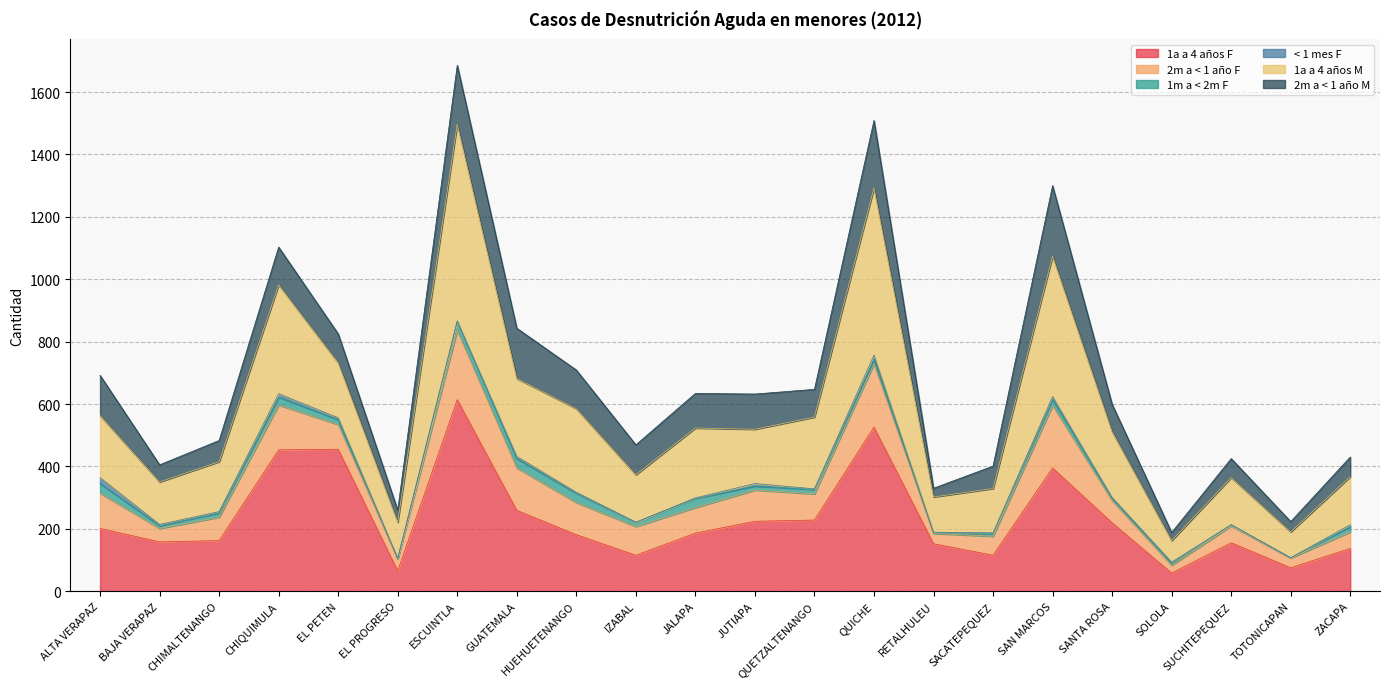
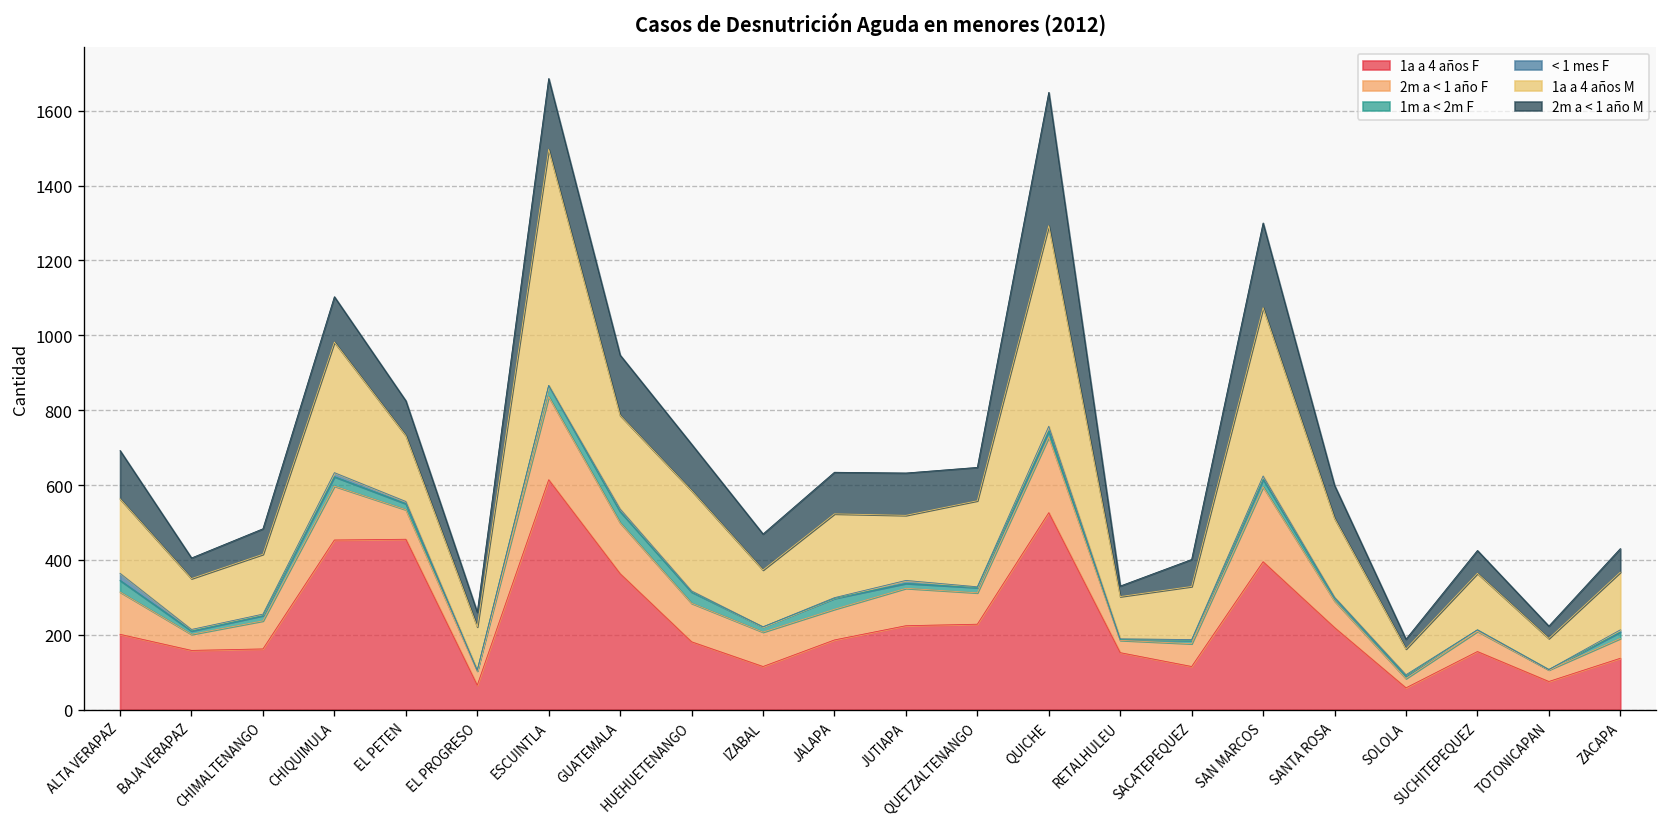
1a a 4 años F, GUATEMALA: 260 -> 360
2m a < 1 año M, QUICHE: 220 -> 360
